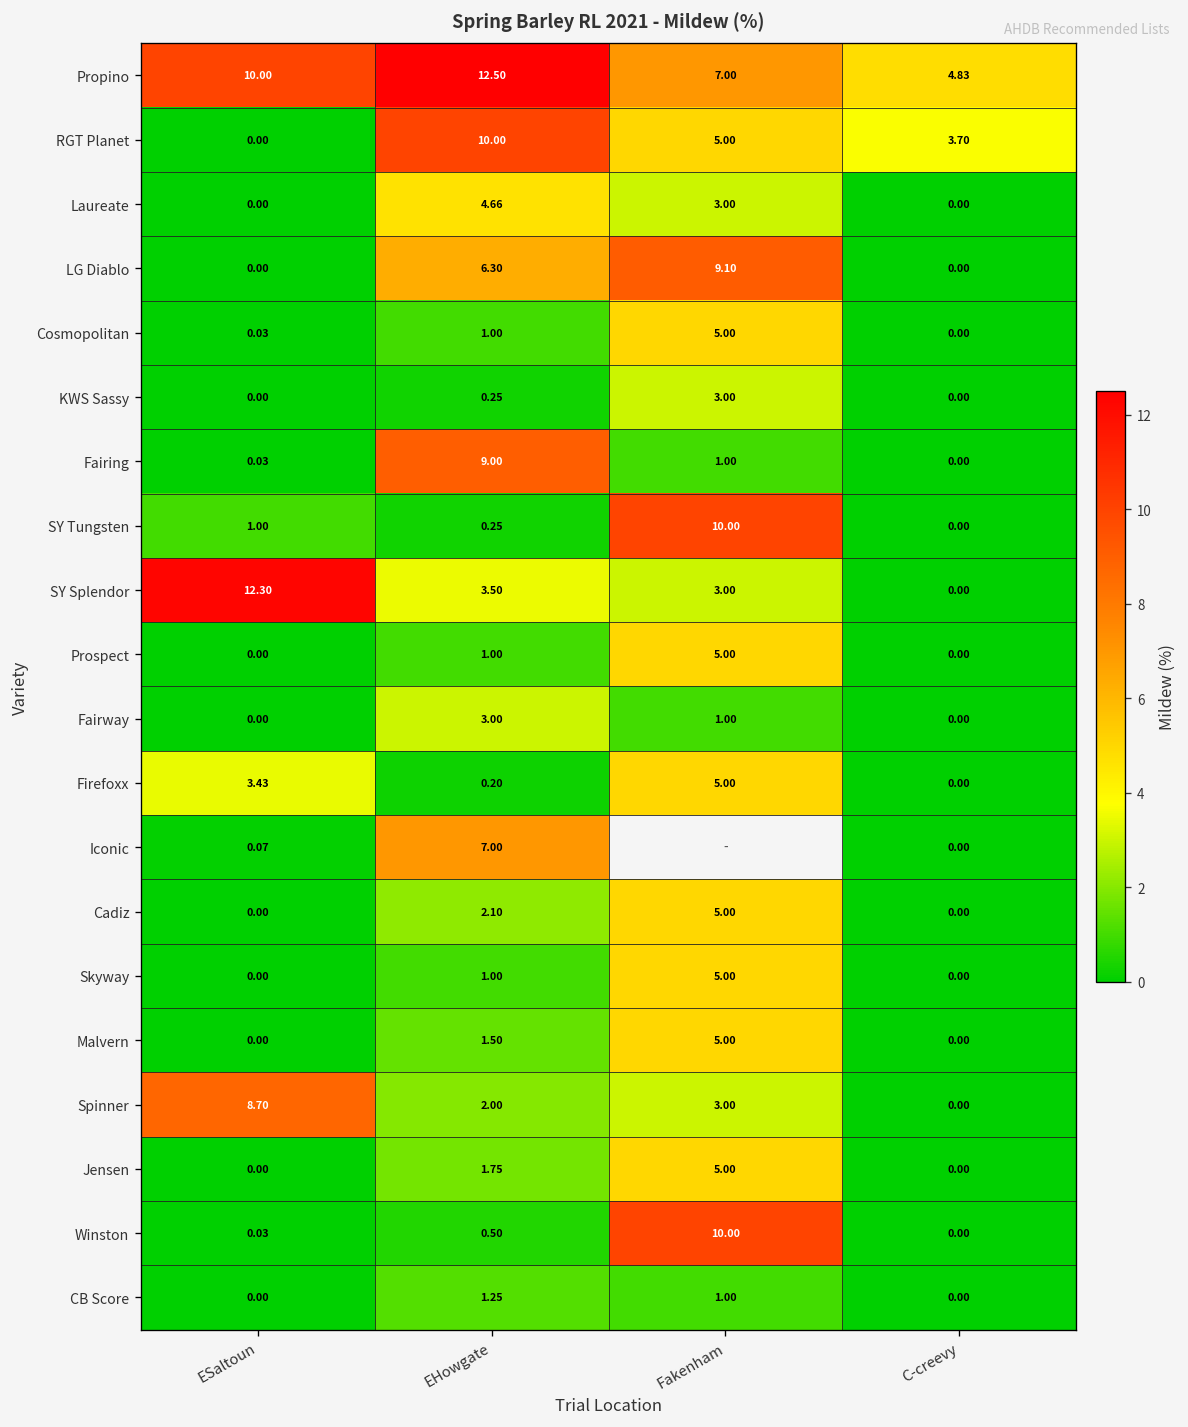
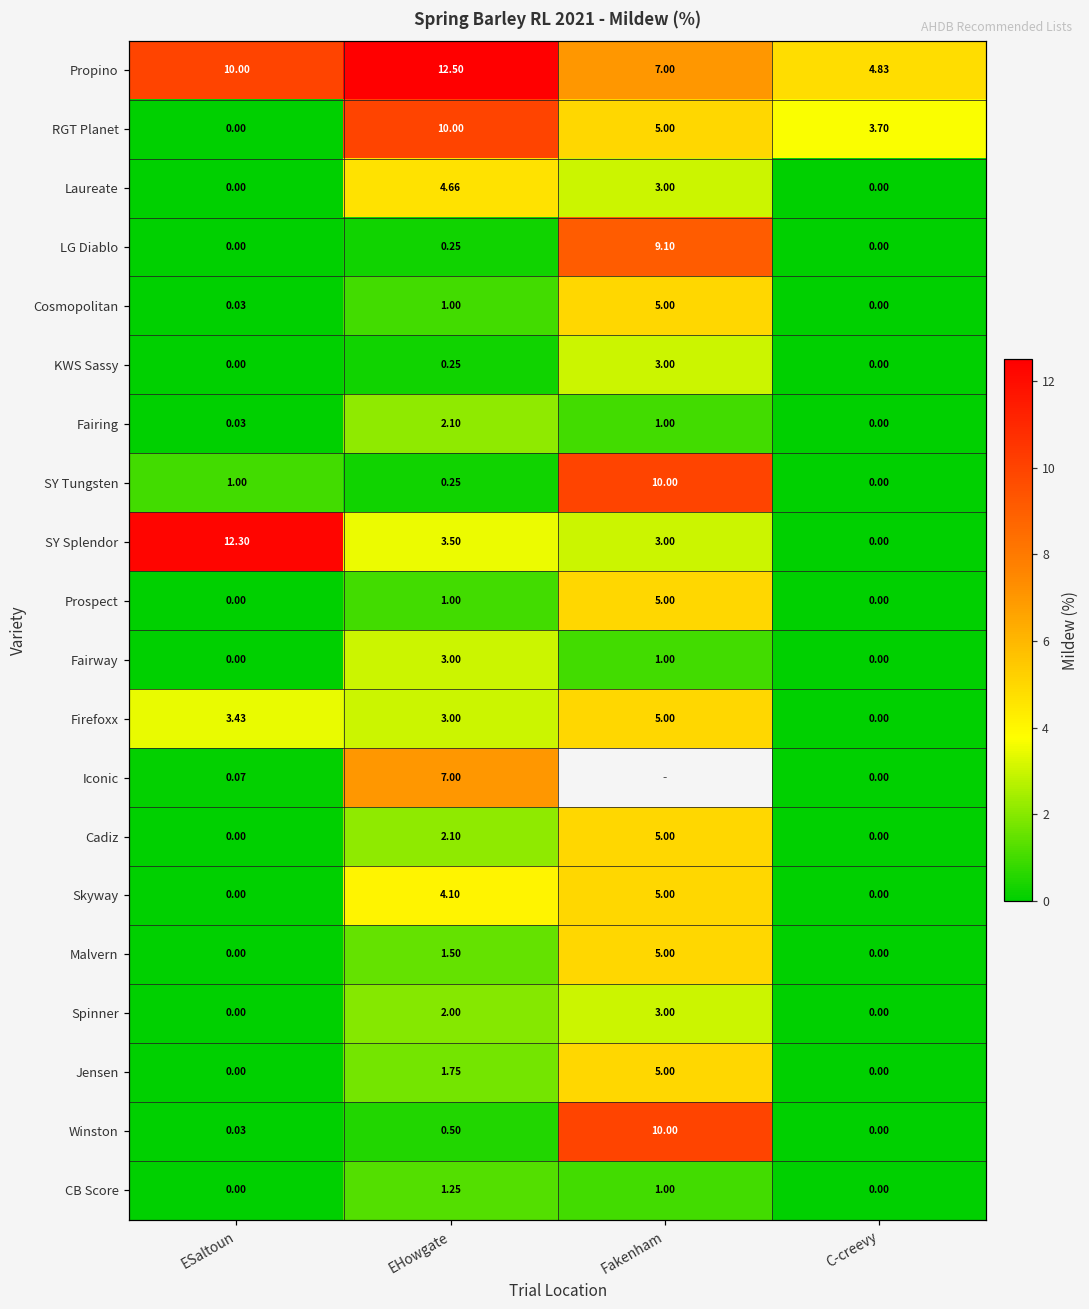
LG Diablo, EHowgate: 6.30 -> 0.25
Fairing, EHowgate: 9.00 -> 2.10
Firefoxx, EHowgate: 0.20 -> 3.00
Skyway, EHowgate: 1.00 -> 4.10
Spinner, ESaltoun: 8.70 -> 0.00
